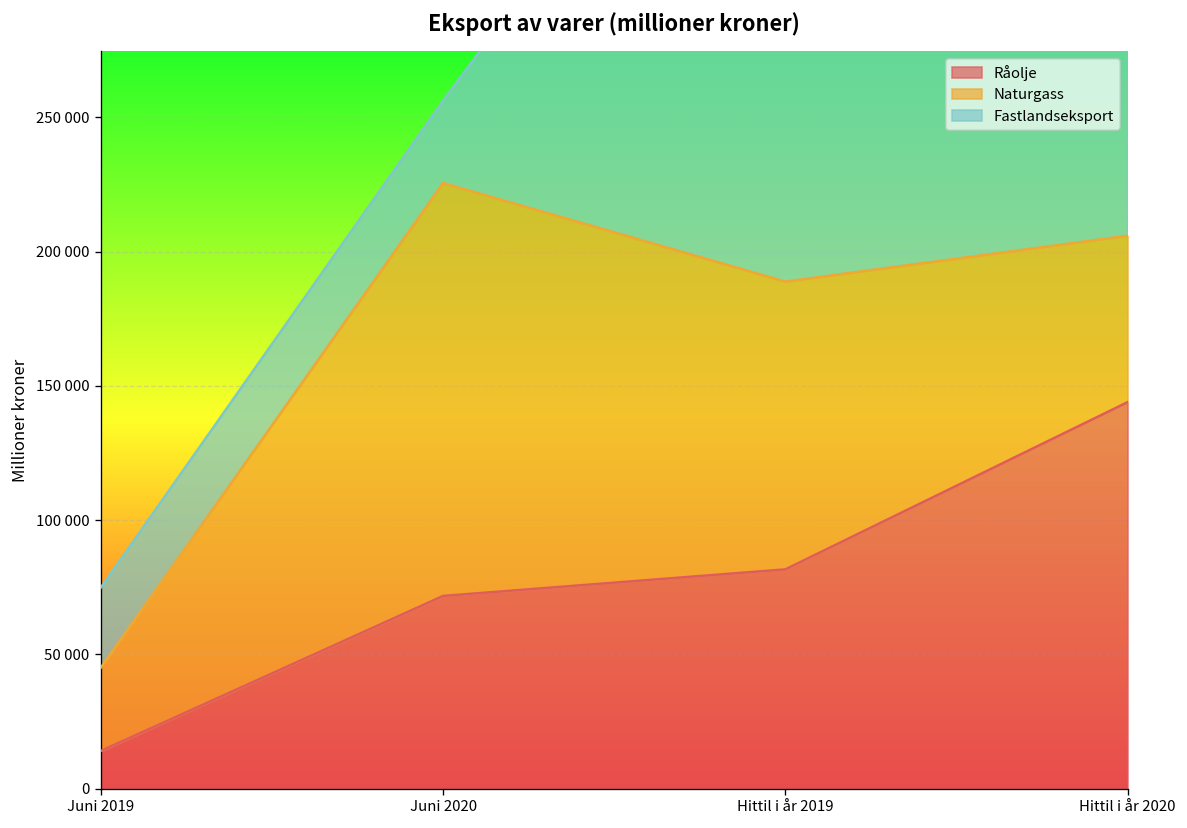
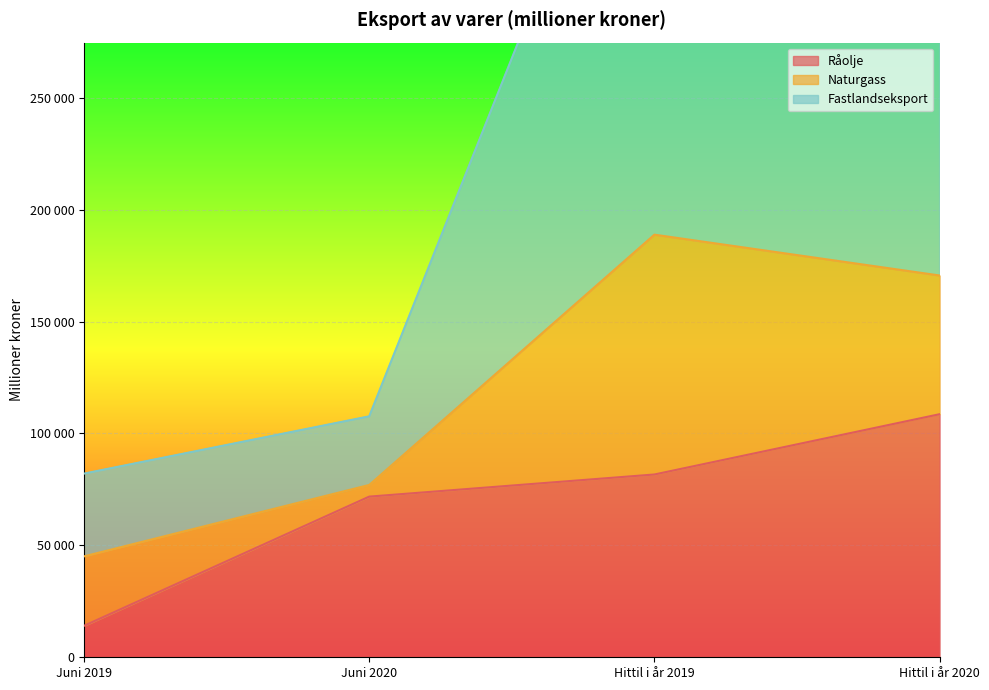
Fastlandseksport, Juni 2019: 30000 -> 37000
Naturgass, Juni 2020: 154000 -> 5000
Råolje, Hittil i år 2020: 144000 -> 109000
